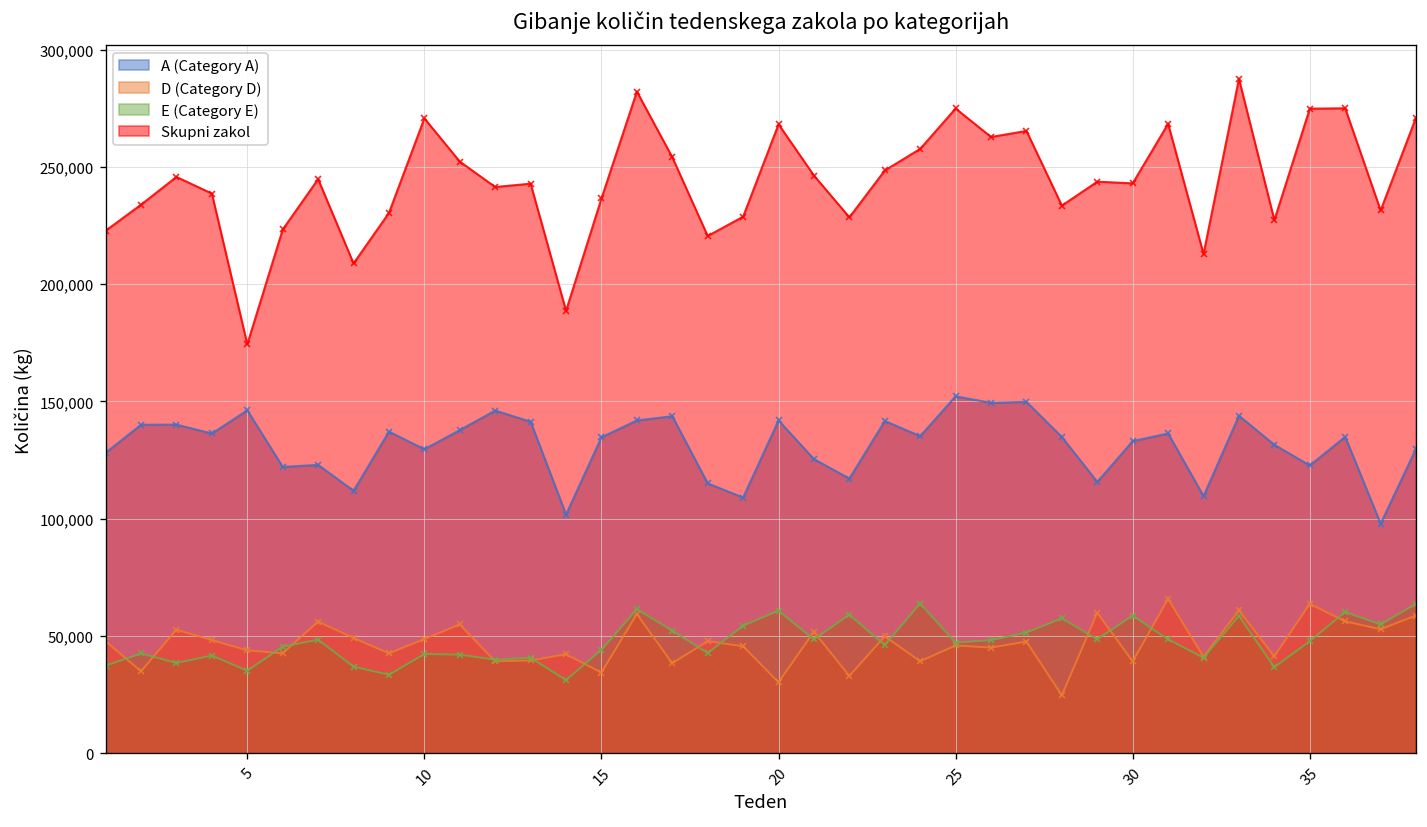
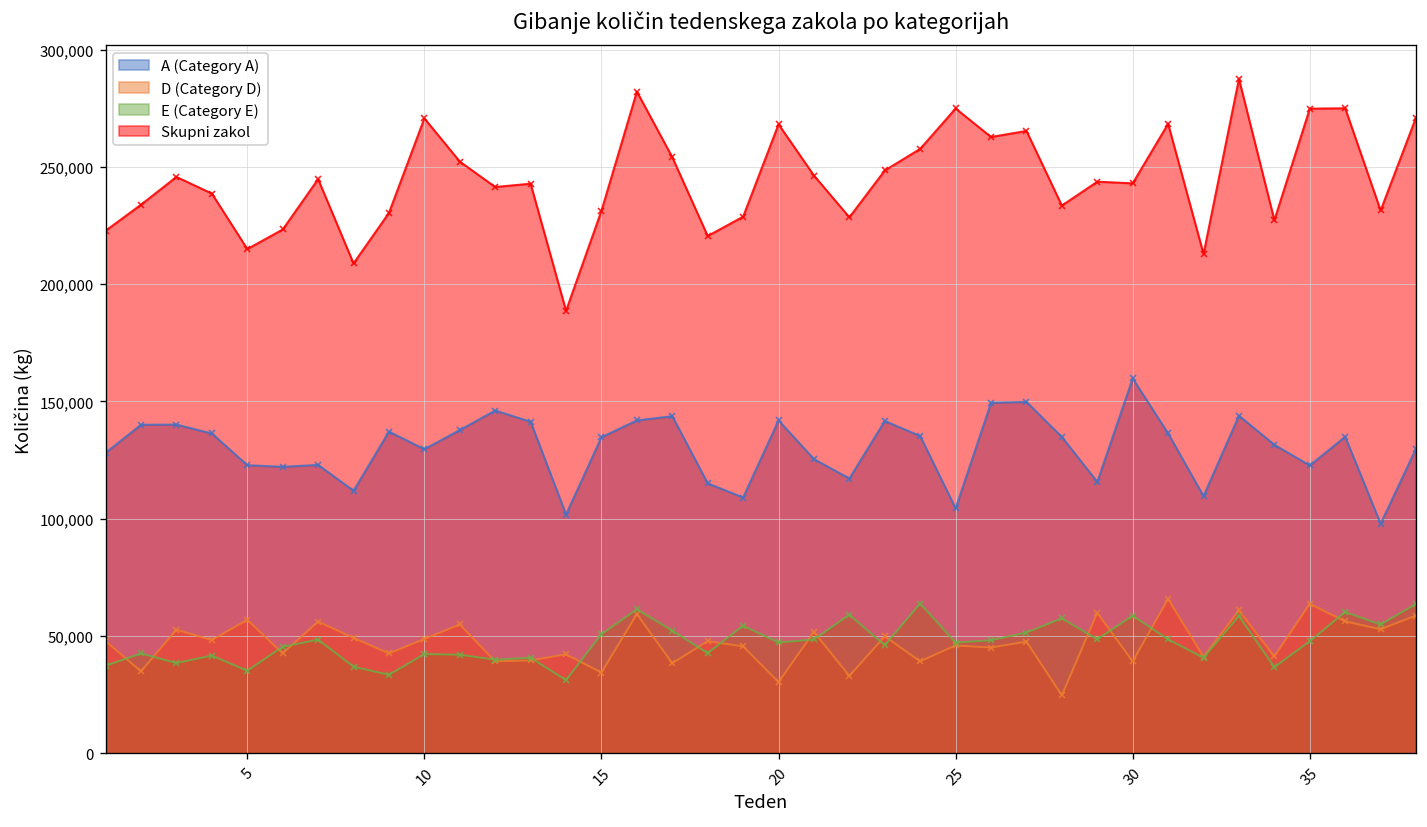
A (Category A), 5: 146,000 -> 123,000
D (Category D), 5: 44,000 -> 57,000
Skupni zakol, 5: 174,000 -> 215,000
E (Category E), 15: 44,000 -> 51,000
Skupni zakol, 15: 237,000 -> 231,000
E (Category E), 20: 61,000 -> 47,000
A (Category A), 25: 152,000 -> 104,000
A (Category A), 30: 133,000 -> 160,000
